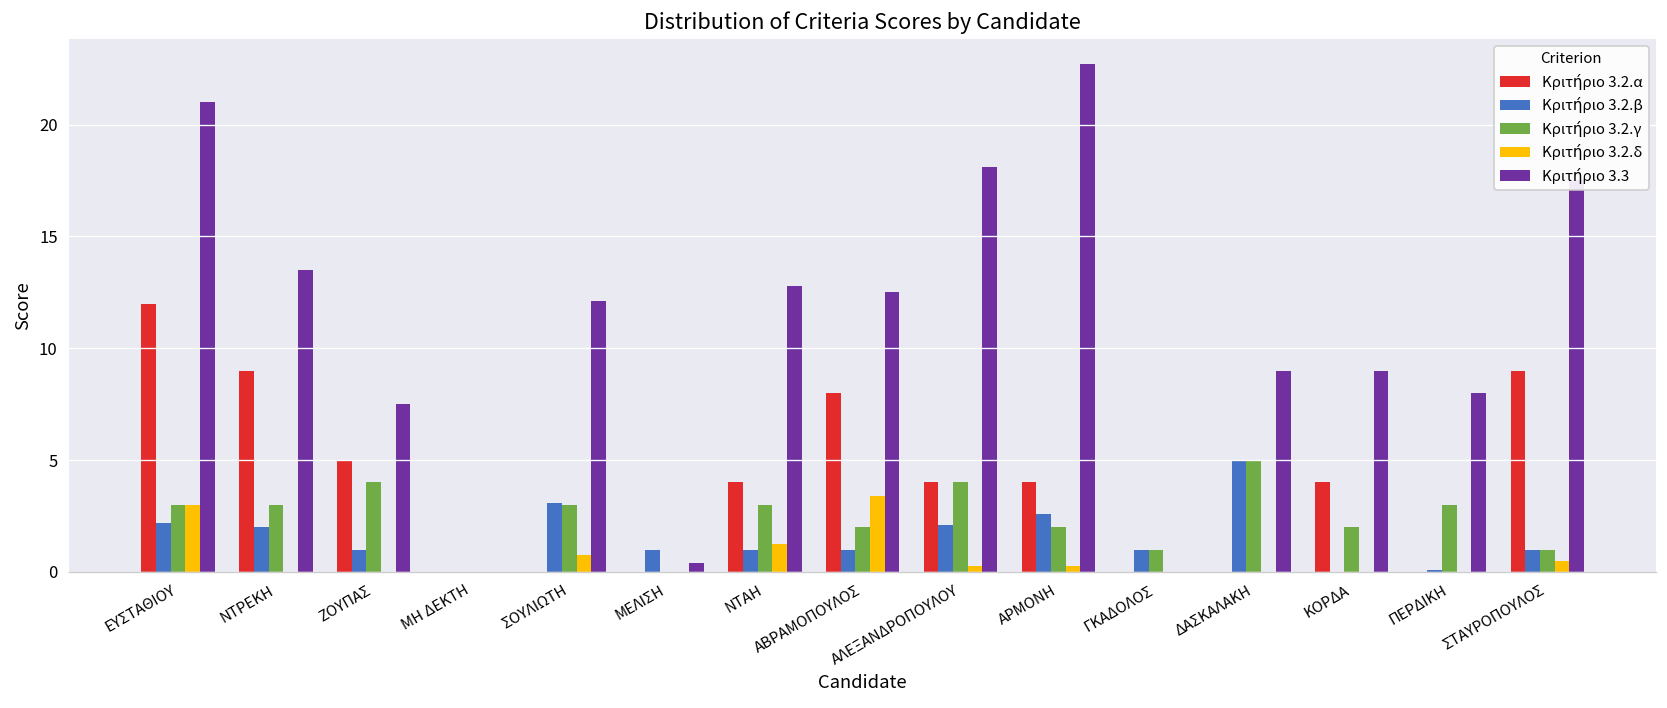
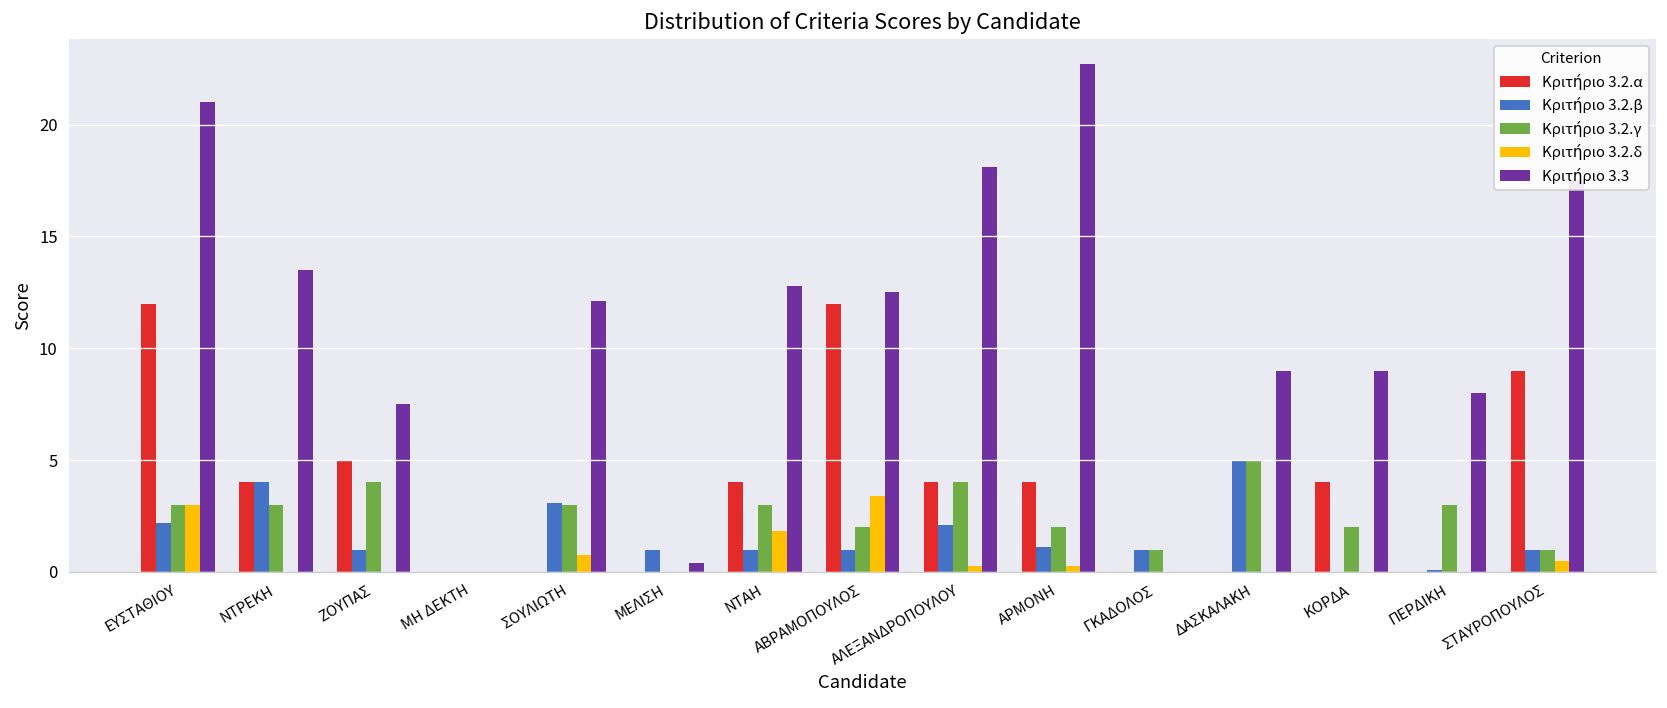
Κριτήριο 3.2.α, ΝΤΡΕΚΗ: 9 -> 4
Κριτήριο 3.2.β, ΝΤΡΕΚΗ: 2 -> 4
Κριτήριο 3.2.δ, ΝΤΑΗ: 1.3 -> 1.8
Κριτήριο 3.2.α, ΑΒΡΑΜΟΠΟΥΛΟΣ: 8 -> 12
Κριτήριο 3.2.β, ΑΡΜΟΝΗ: 2.6 -> 1.1
